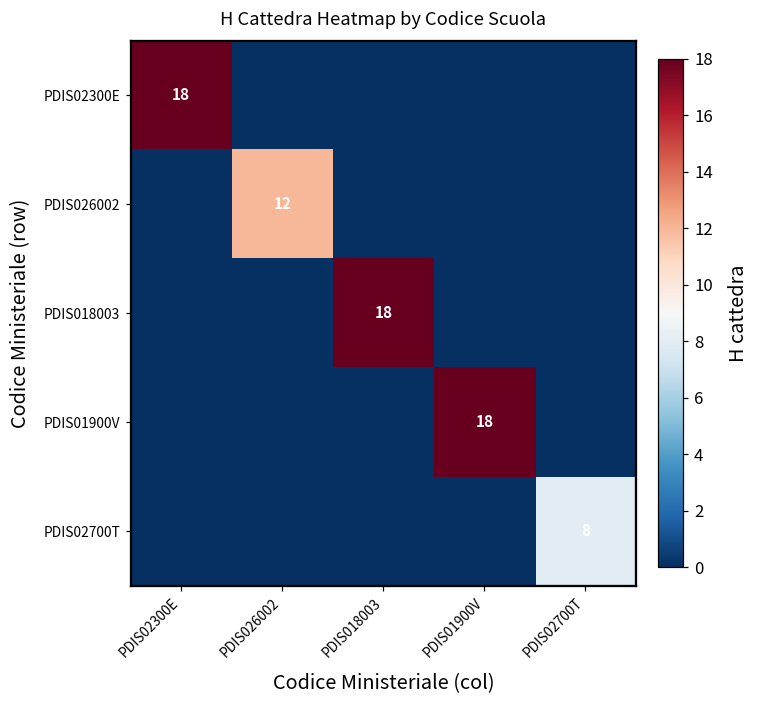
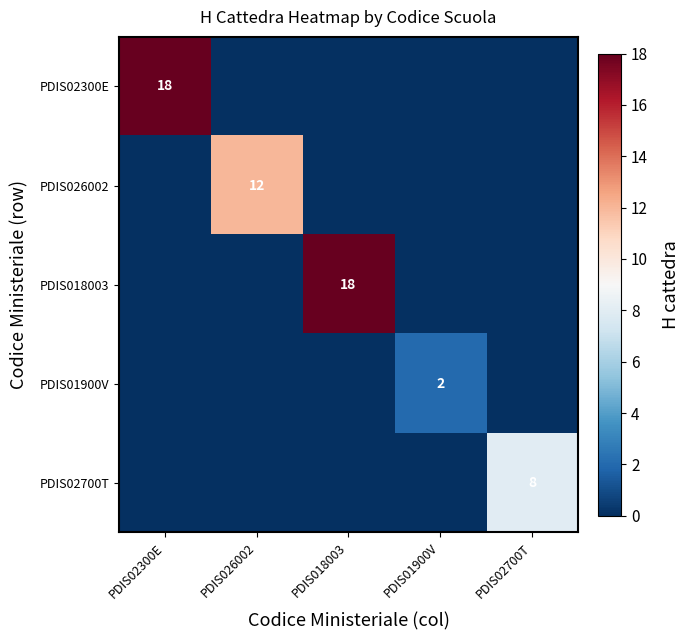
PDIS01900V, PDIS01900V: 18 -> 2
